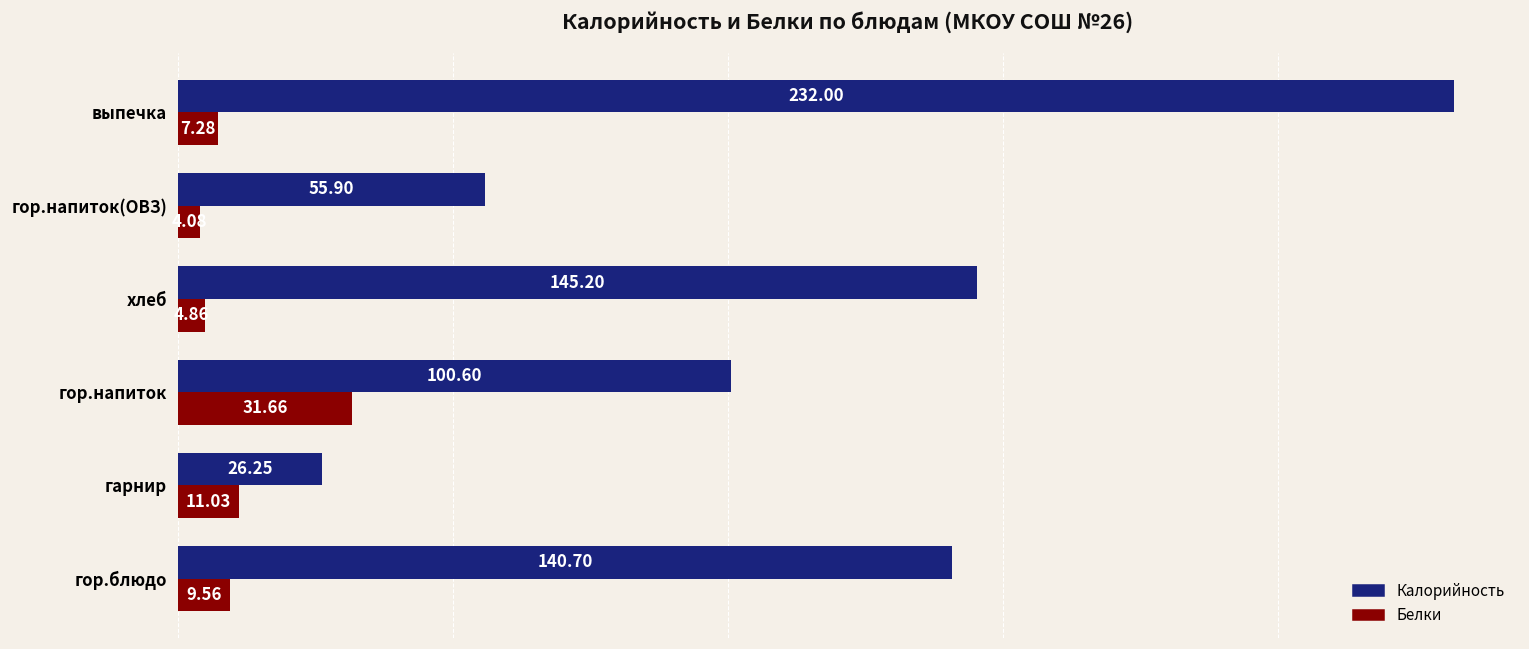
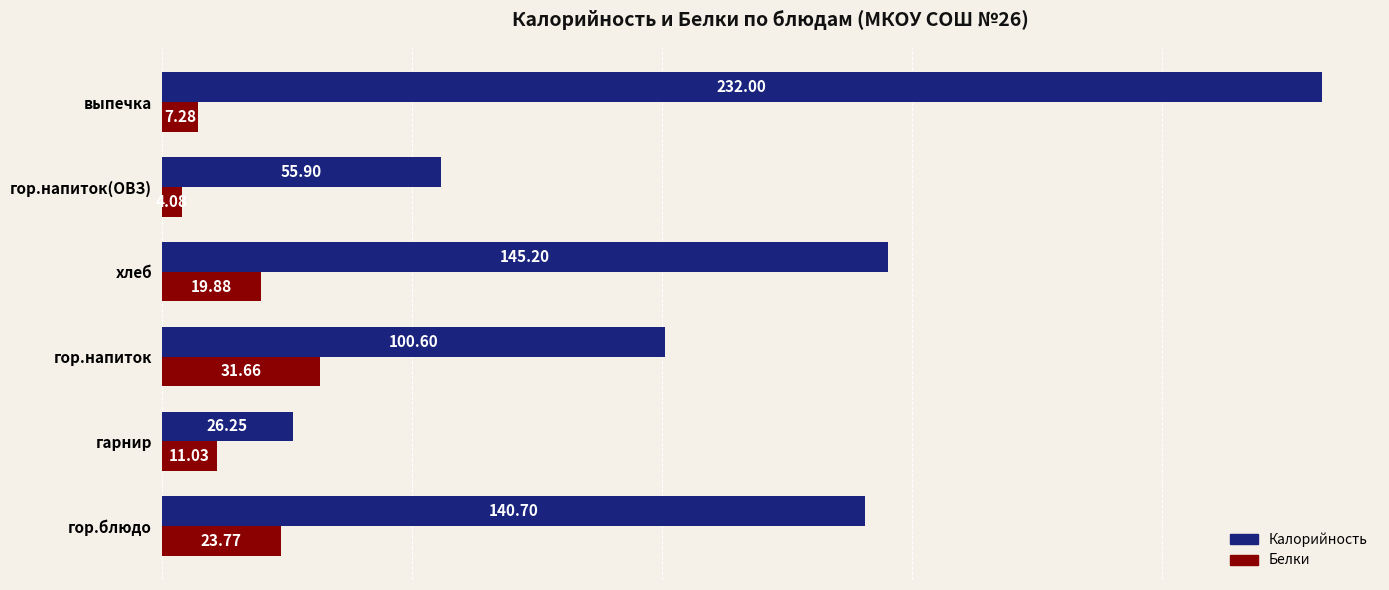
Белки, хлеб: 4.86 -> 19.88
Белки, гор.блюдо: 9.56 -> 23.77
